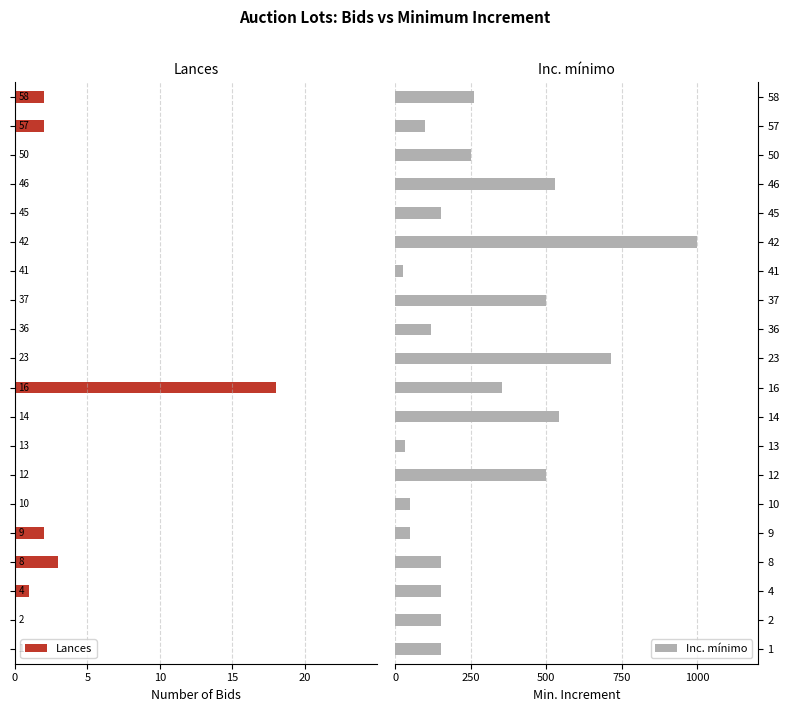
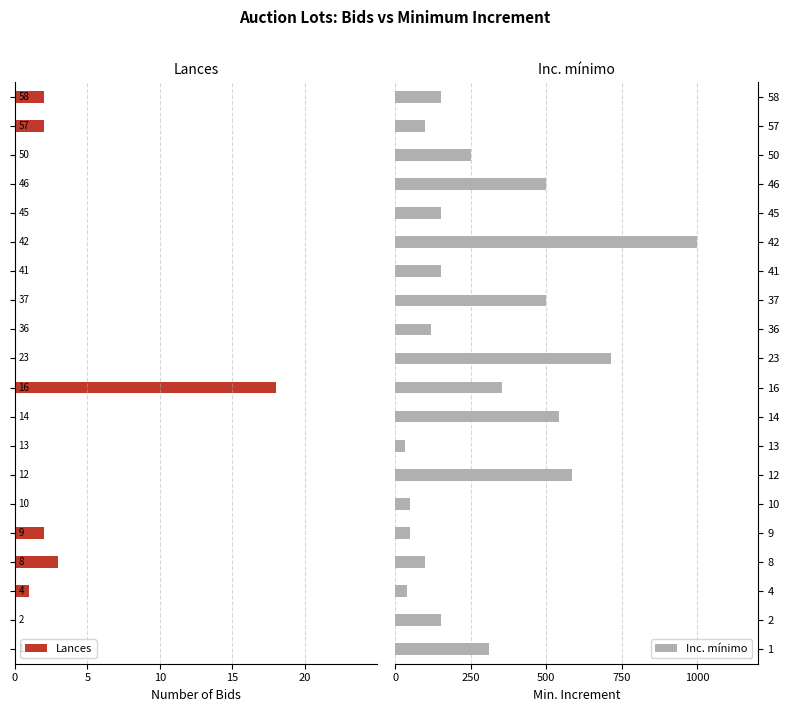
Inc. mínimo, 58: 260 -> 150
Inc. mínimo, 46: 530 -> 500
Inc. mínimo, 41: 30 -> 150
Inc. mínimo, 12: 500 -> 580
Inc. mínimo, 8: 150 -> 100
Inc. mínimo, 4: 150 -> 40
Inc. mínimo, 1: 150 -> 310
